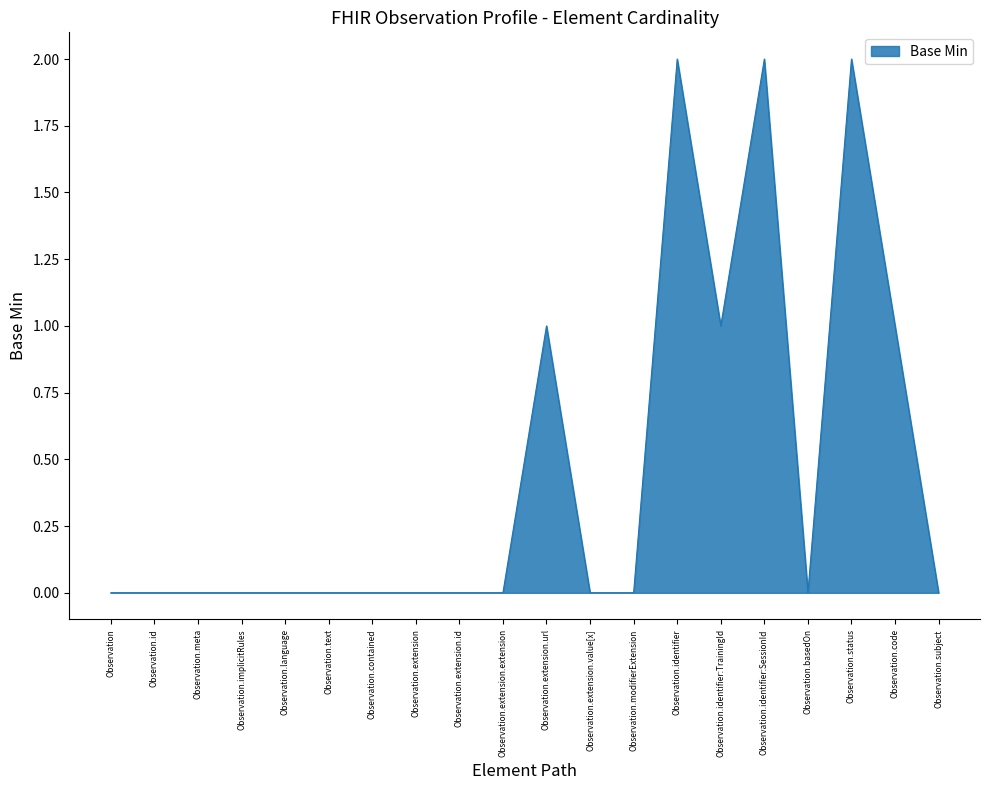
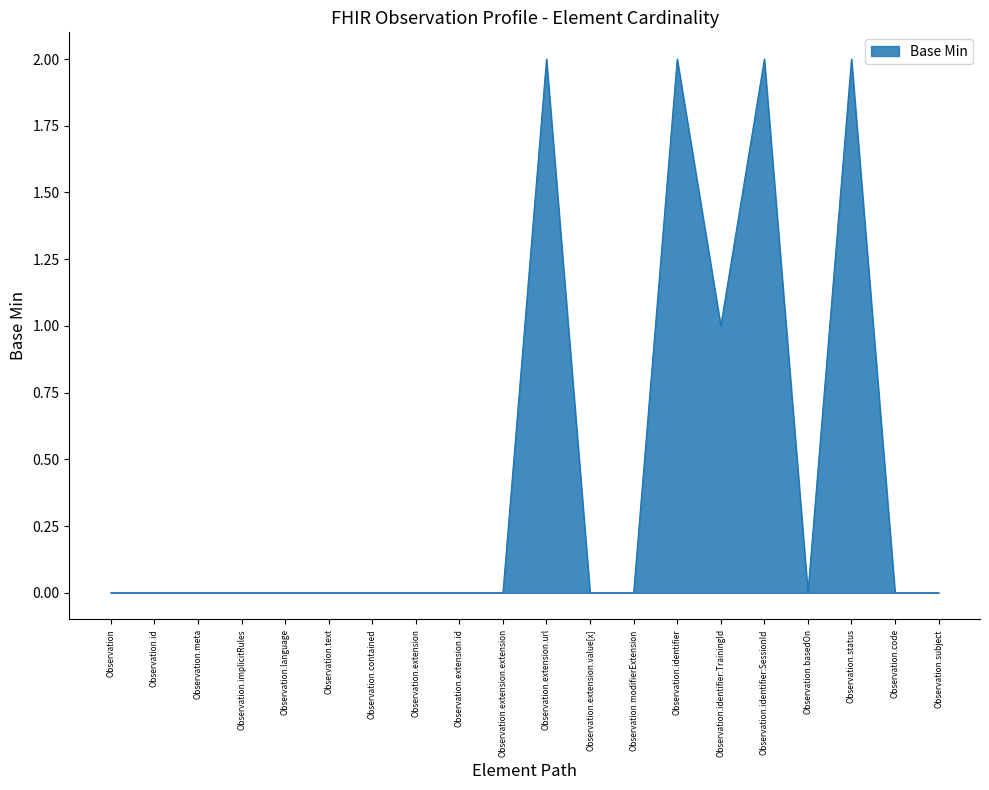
Observation.extension.url: 1 -> 2
Observation.code: 1 -> 0
